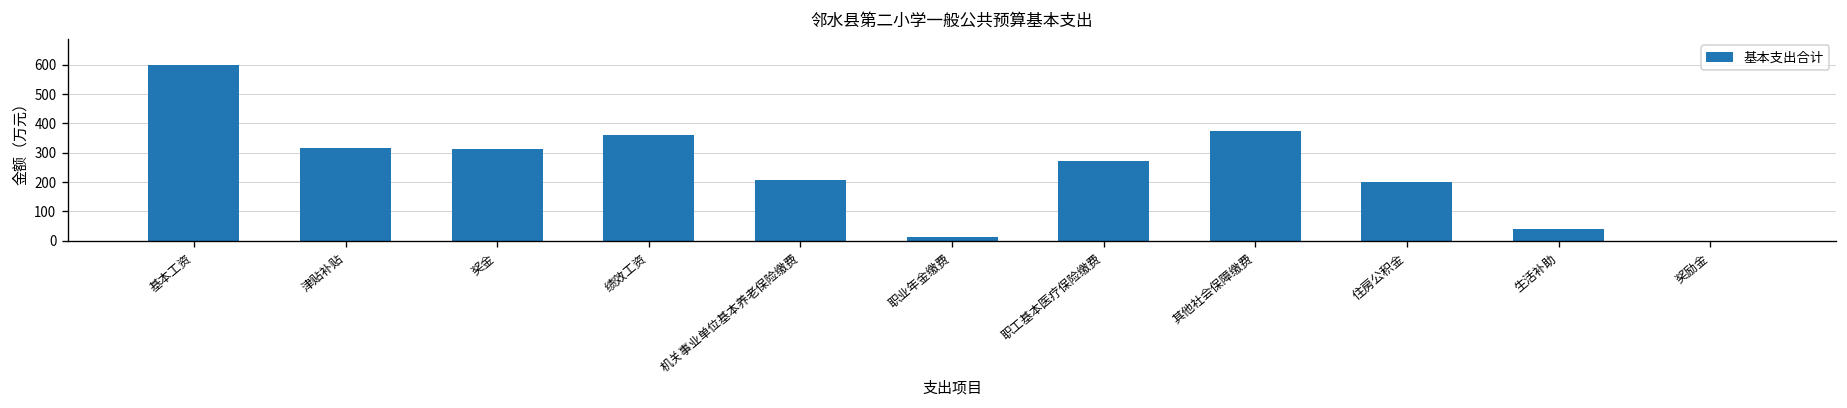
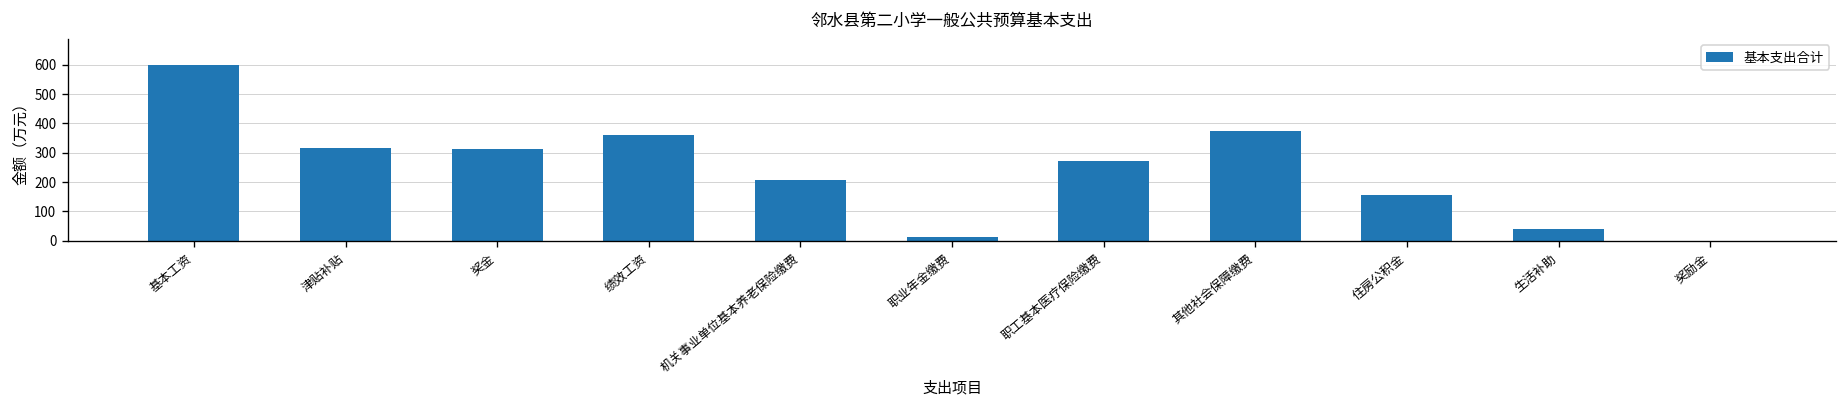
住房公积金: 200 -> 150
